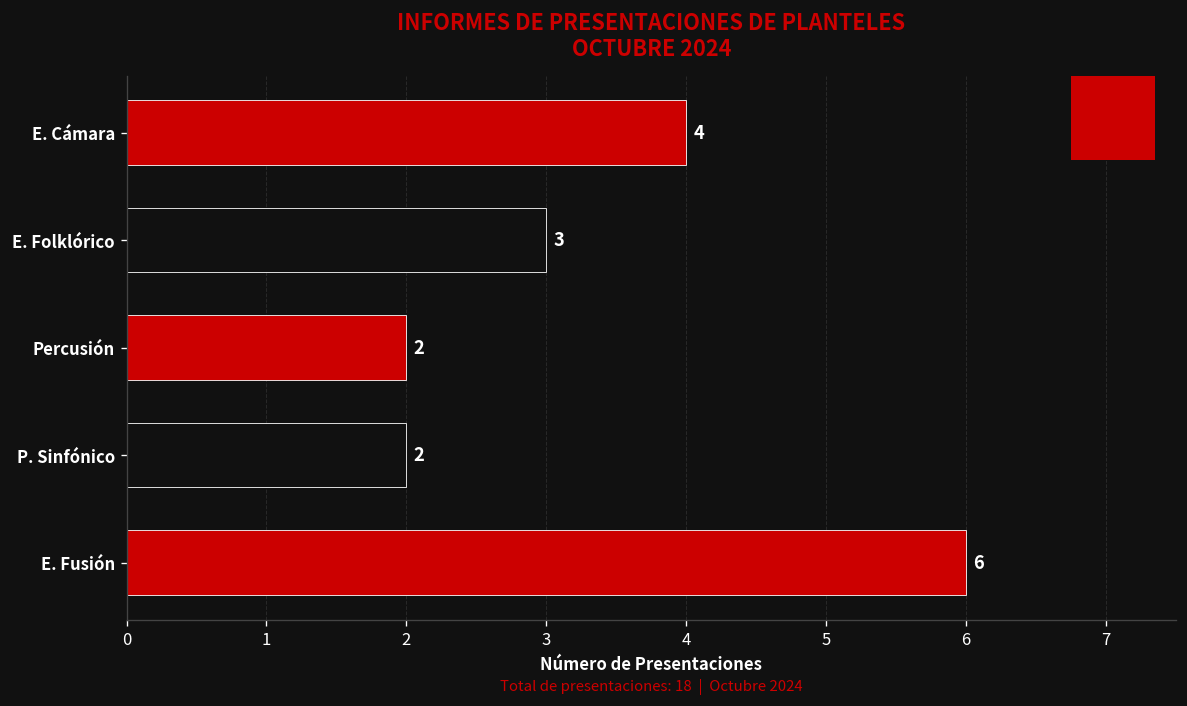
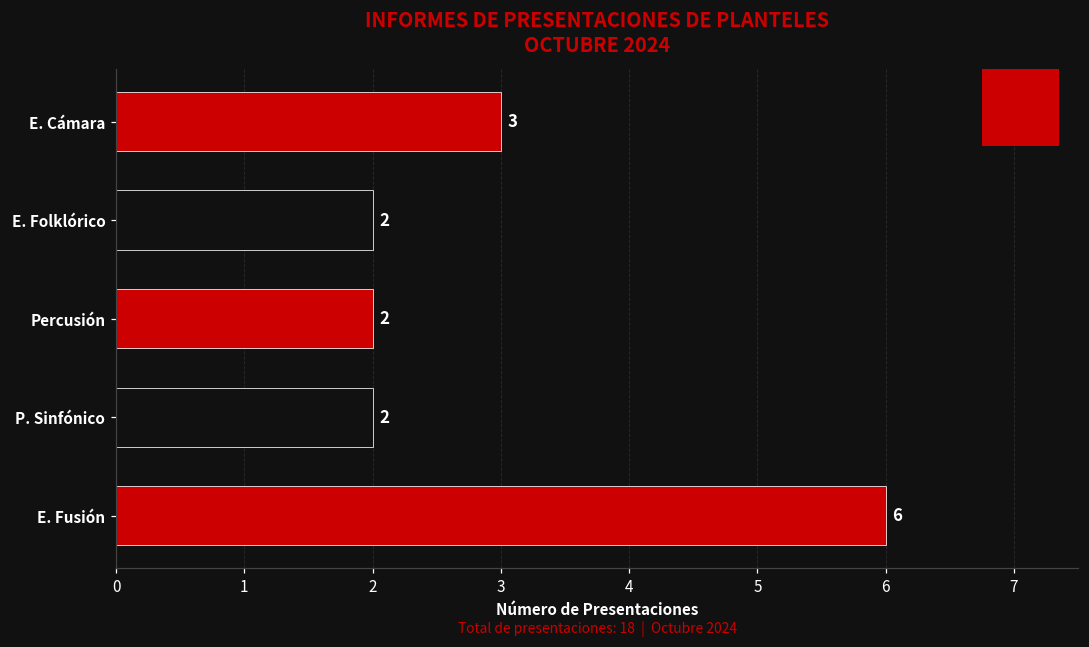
E. Cámara: 4 -> 3
E. Folklórico: 3 -> 2
